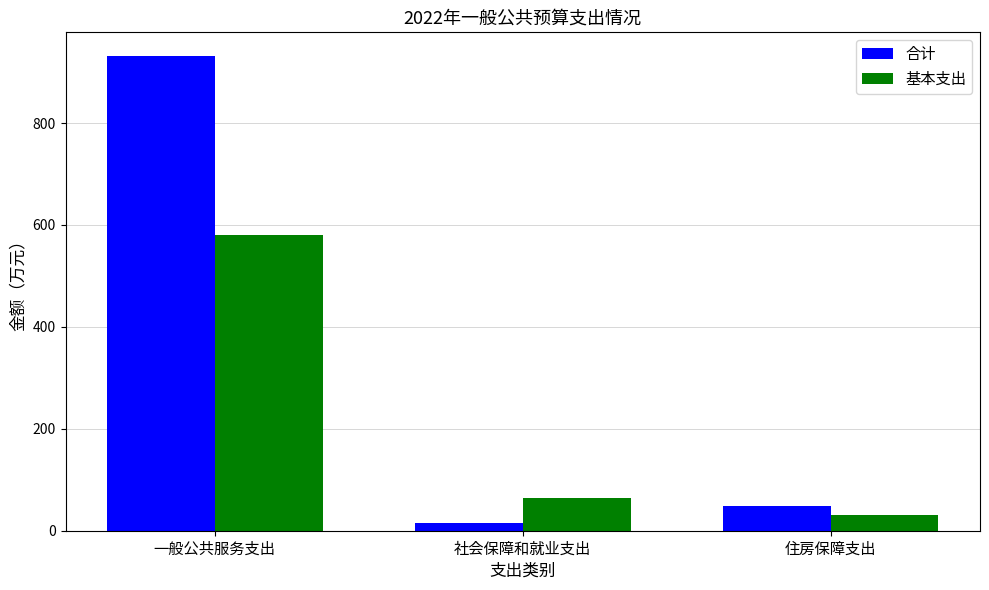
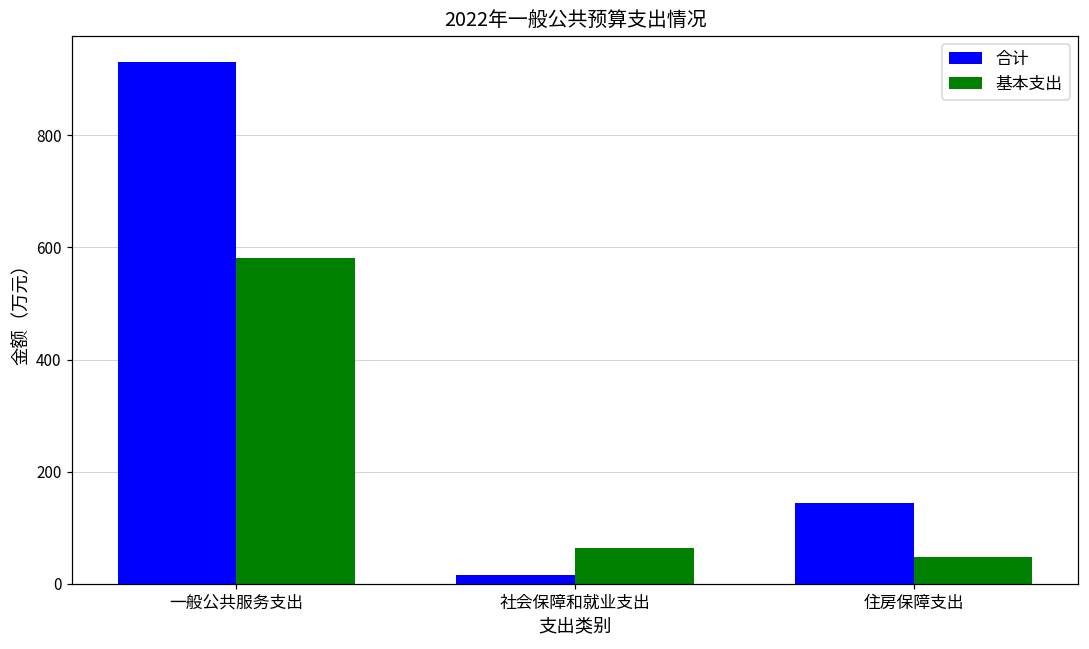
合计, 住房保障支出: 50 -> 140
基本支出, 住房保障支出: 30 -> 50
